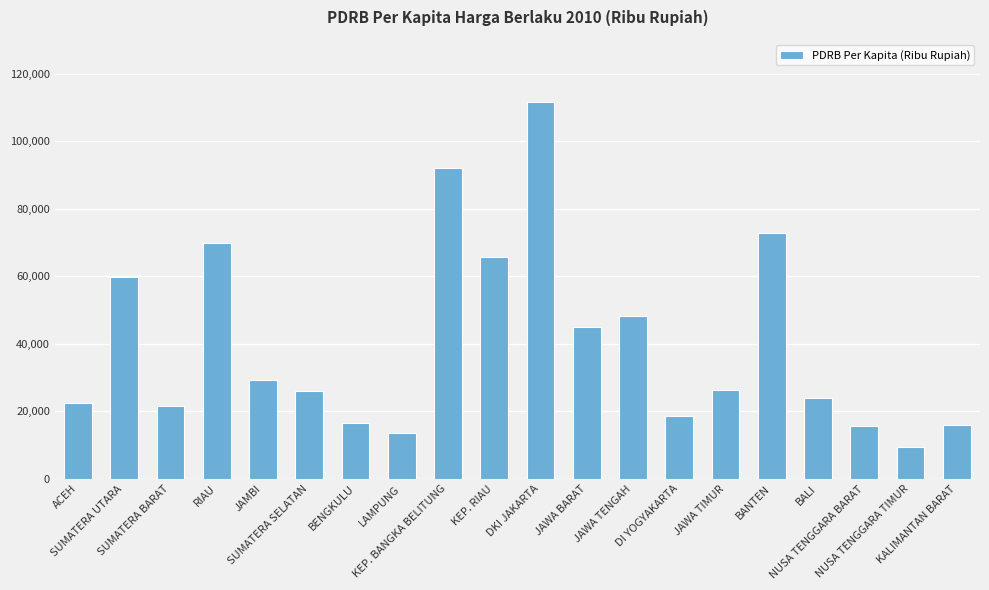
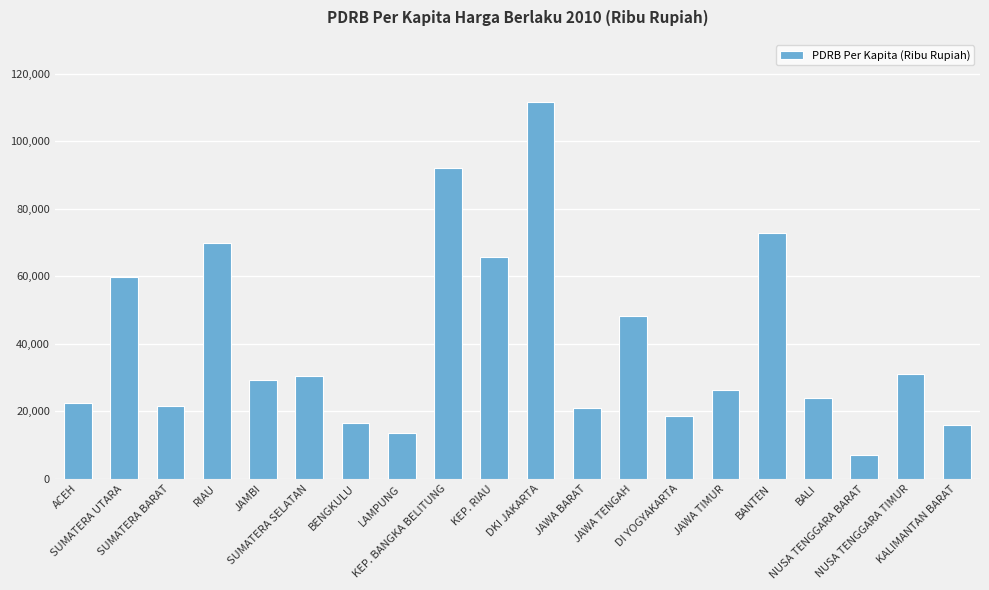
SUMATERA SELATAN: 26,000 -> 30,000
JAWA BARAT: 45,000 -> 21,000
NUSA TENGGARA BARAT: 16,000 -> 7,000
NUSA TENGGARA TIMUR: 9,000 -> 31,000
